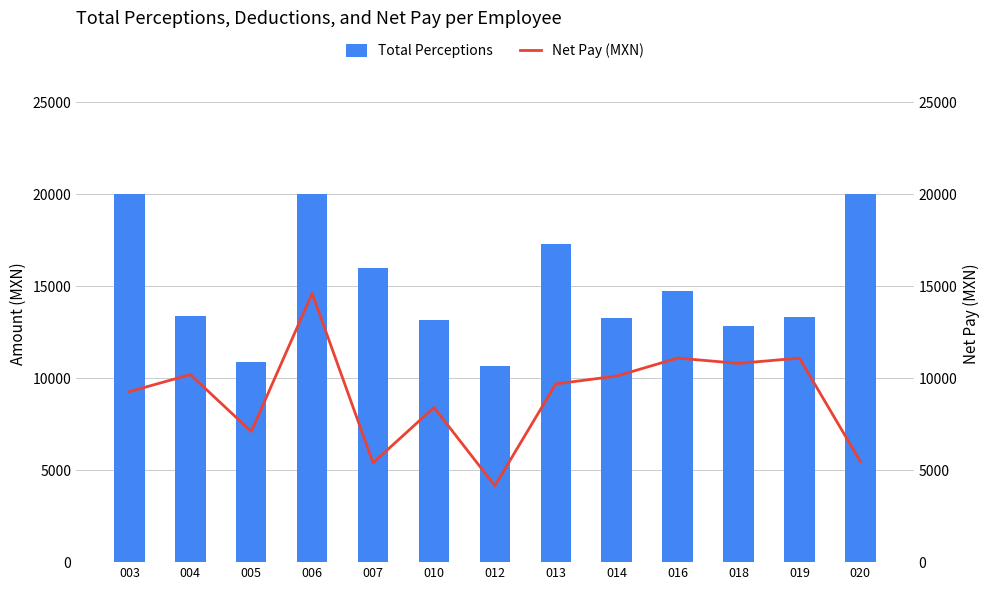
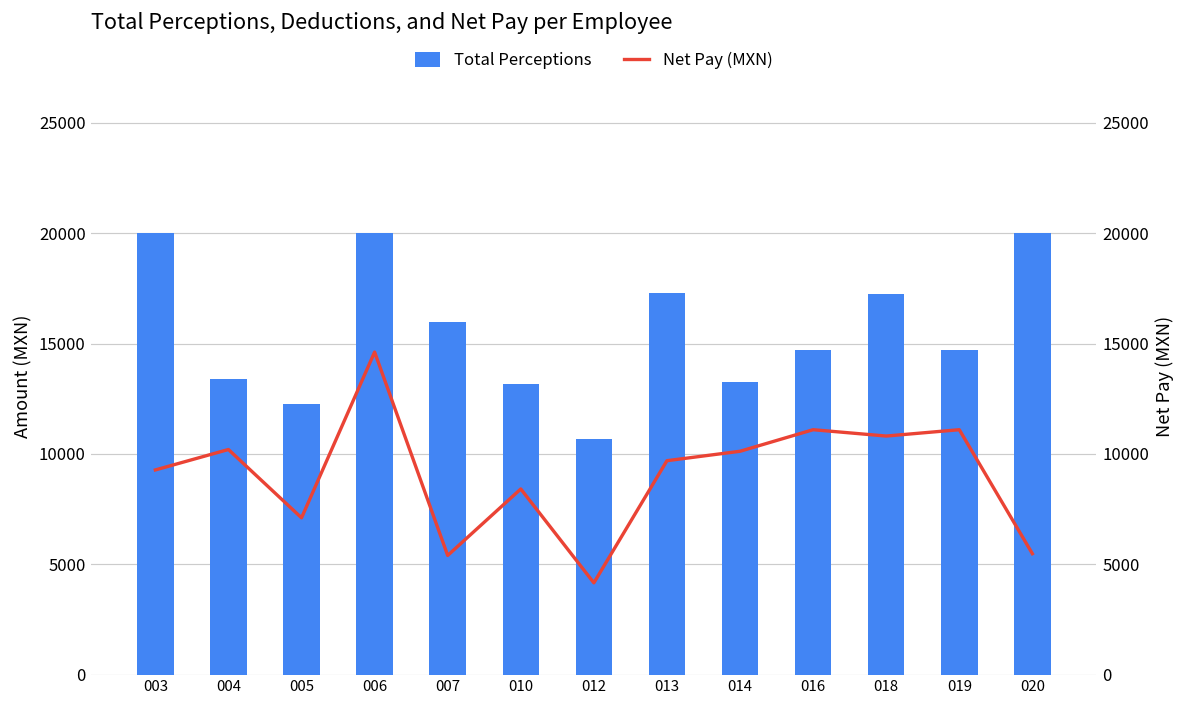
Total Perceptions, 005: 10900 -> 12300
Total Perceptions, 018: 12900 -> 17200
Total Perceptions, 019: 13400 -> 14700
